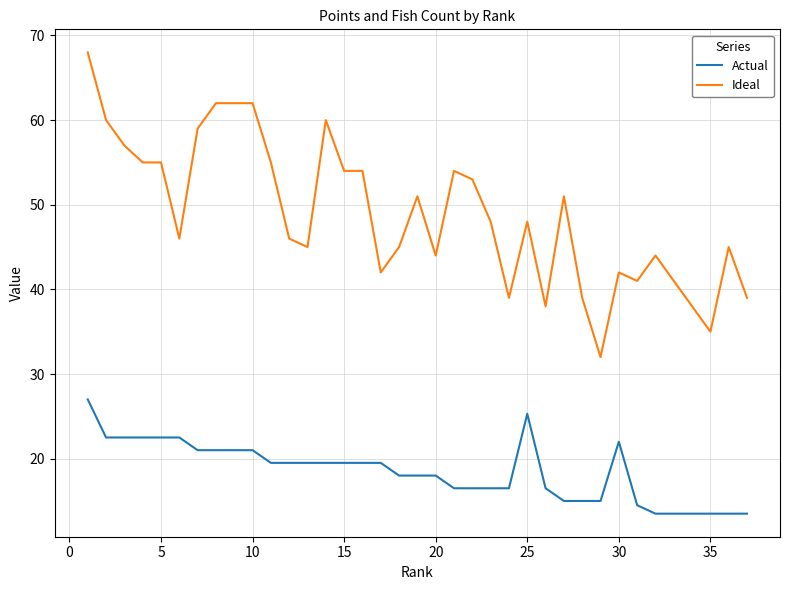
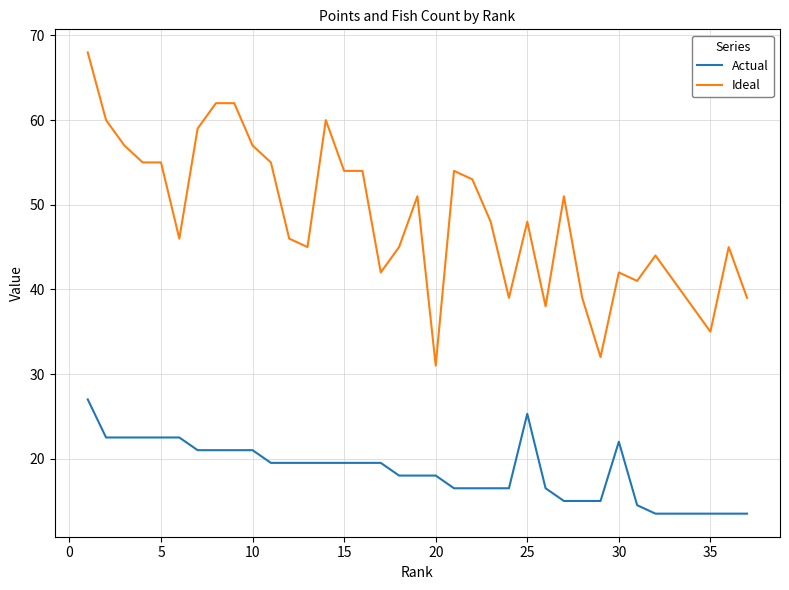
Ideal, 10: 62 -> 57
Ideal, 20: 44 -> 31
